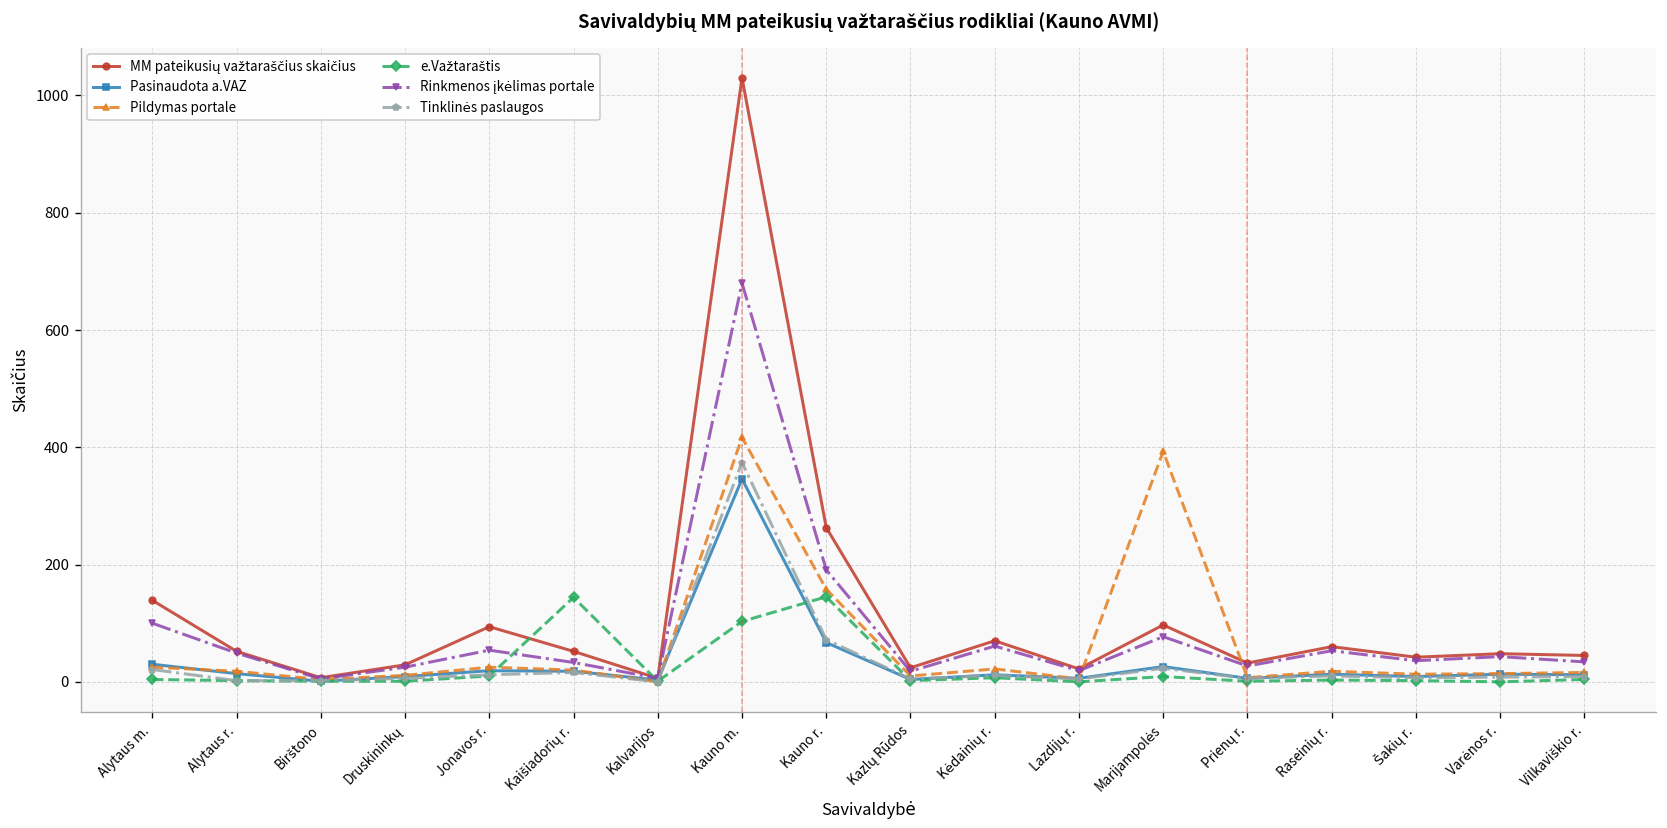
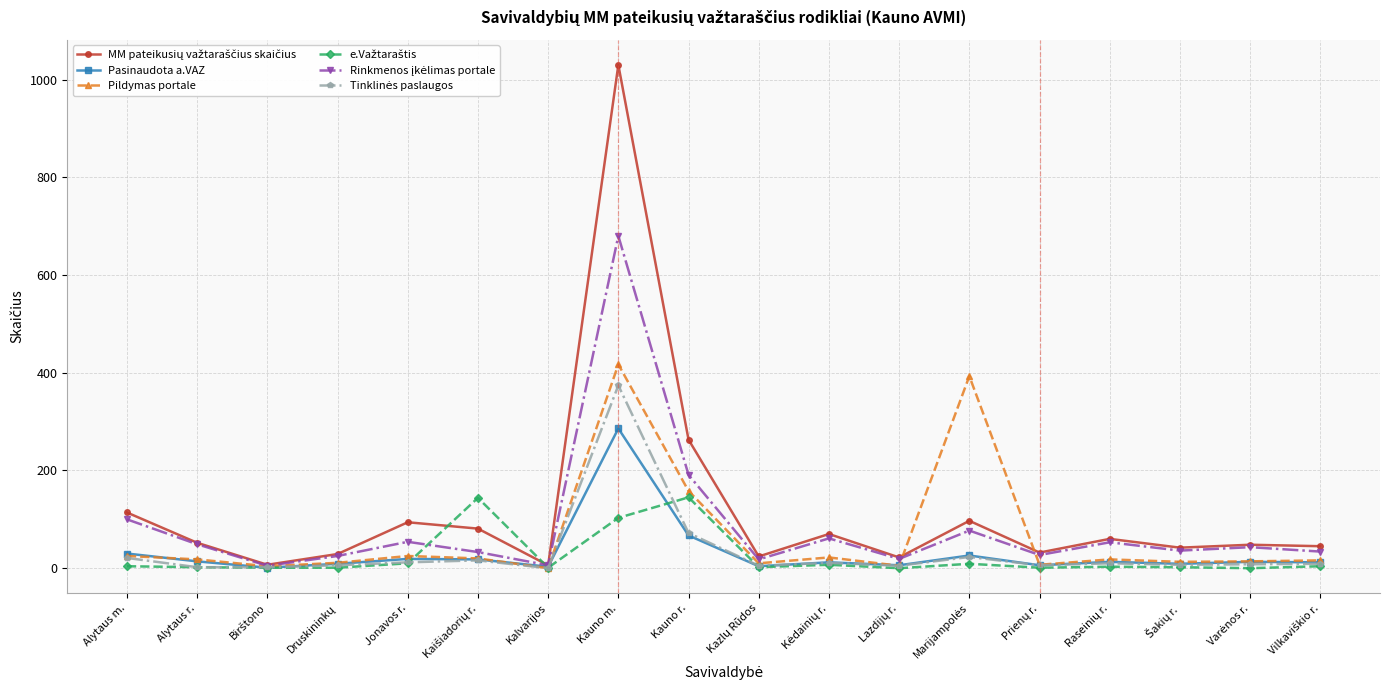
MM pateikusių važtaraščius skaičius, Alytaus m.: 140 -> 110
MM pateikusių važtaraščius skaičius, Kaišiadorių r.: 50 -> 80
Pasinaudota a.VAZ, Kauno m.: 350 -> 290
